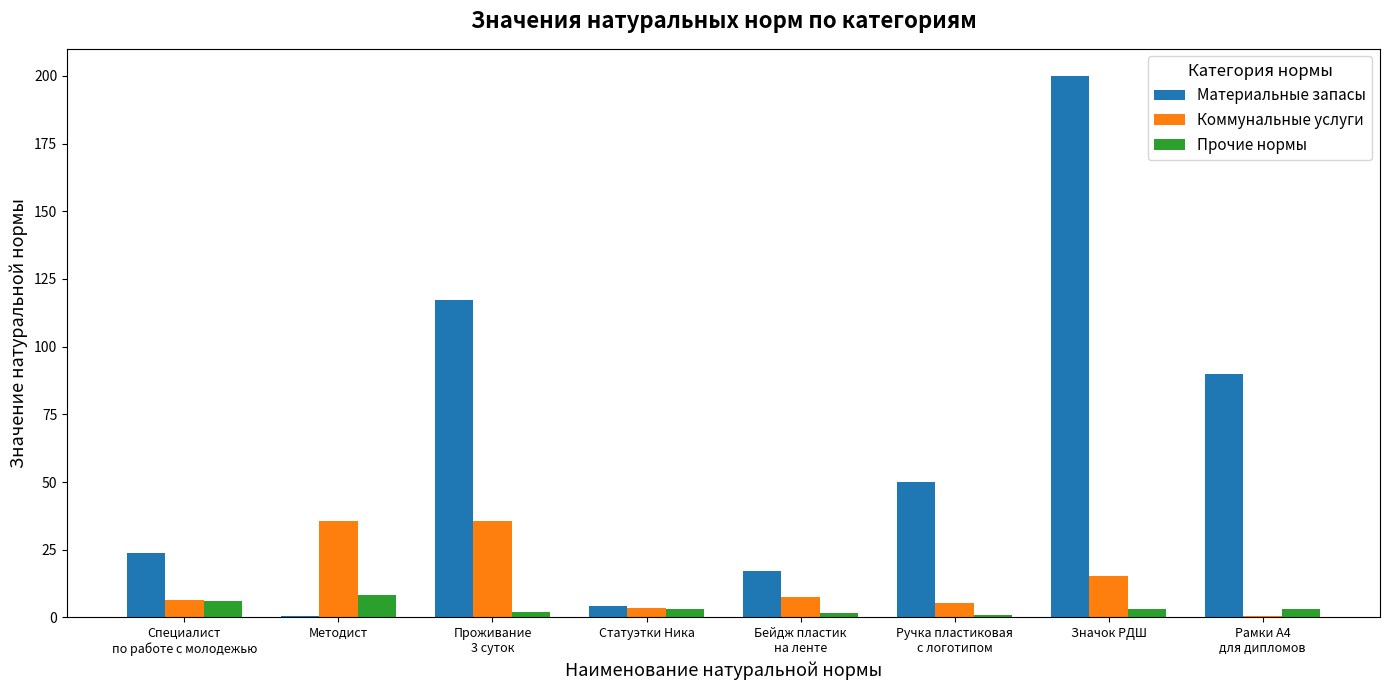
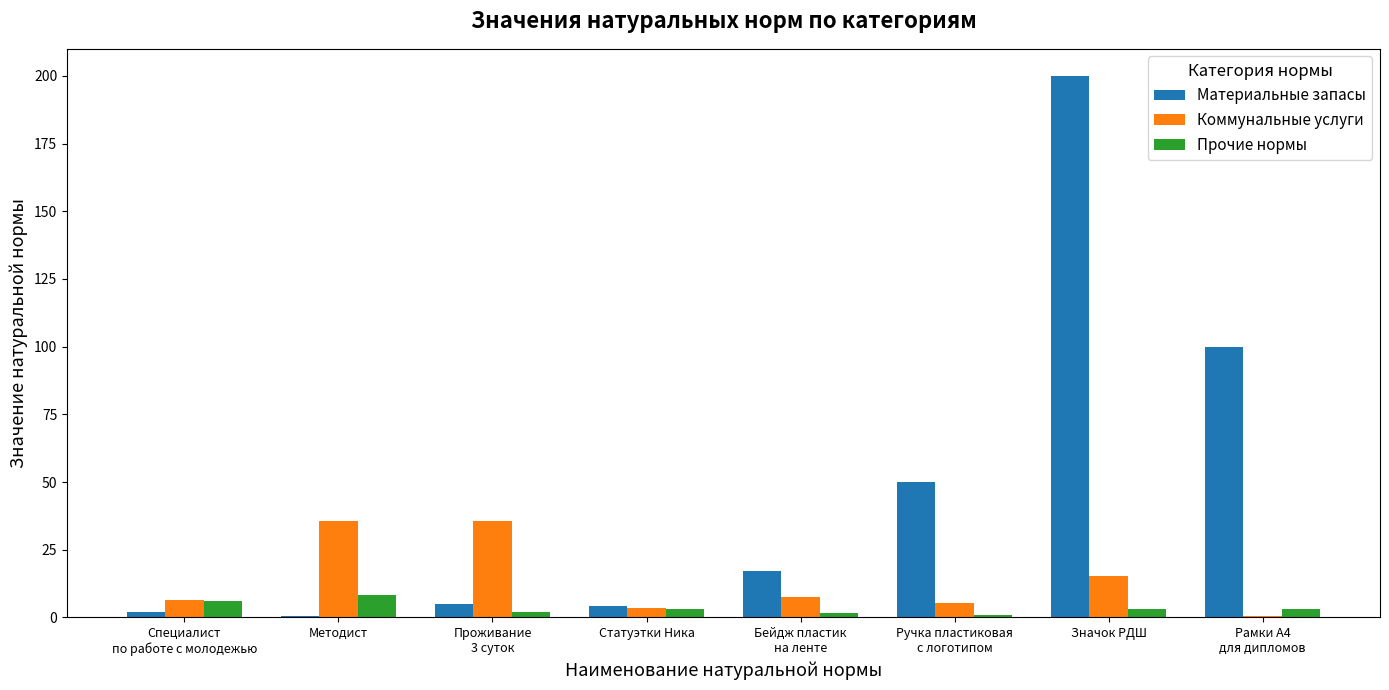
Материальные запасы, Специалист по работе с молодежью: 24 -> 2
Материальные запасы, Проживание 3 суток: 117 -> 5
Материальные запасы, Рамки А4 для дипломов: 90 -> 100
